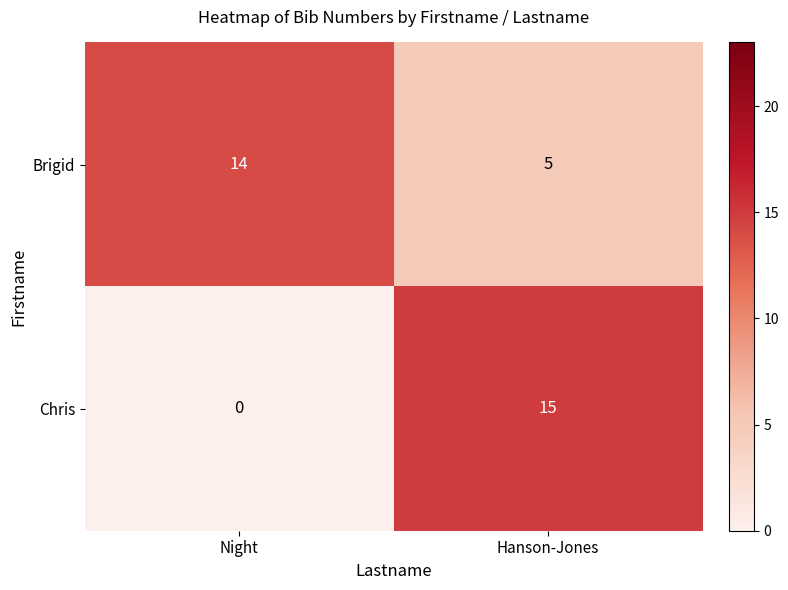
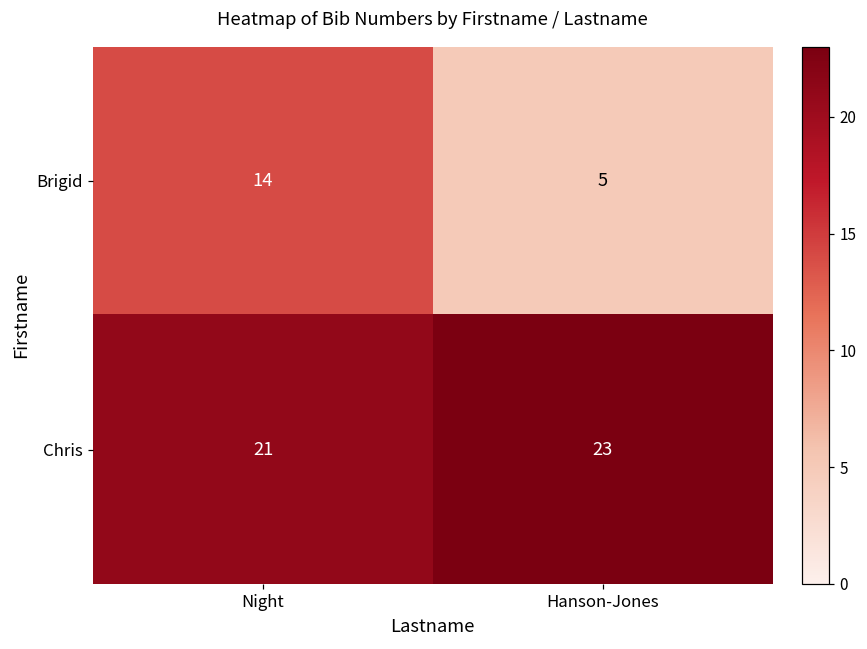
Chris, Night: 0 -> 21
Chris, Hanson-Jones: 15 -> 23
